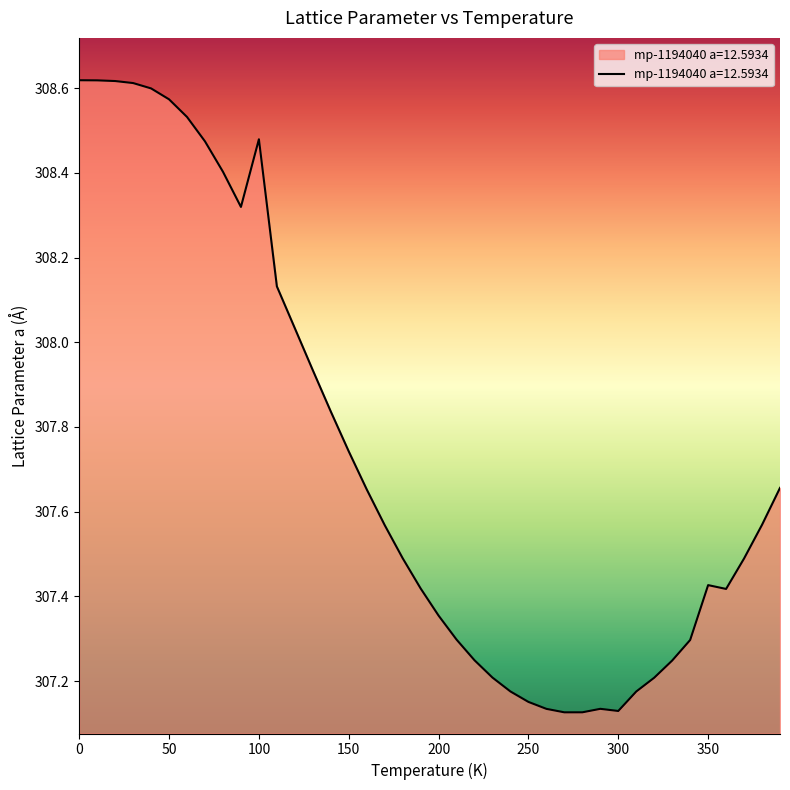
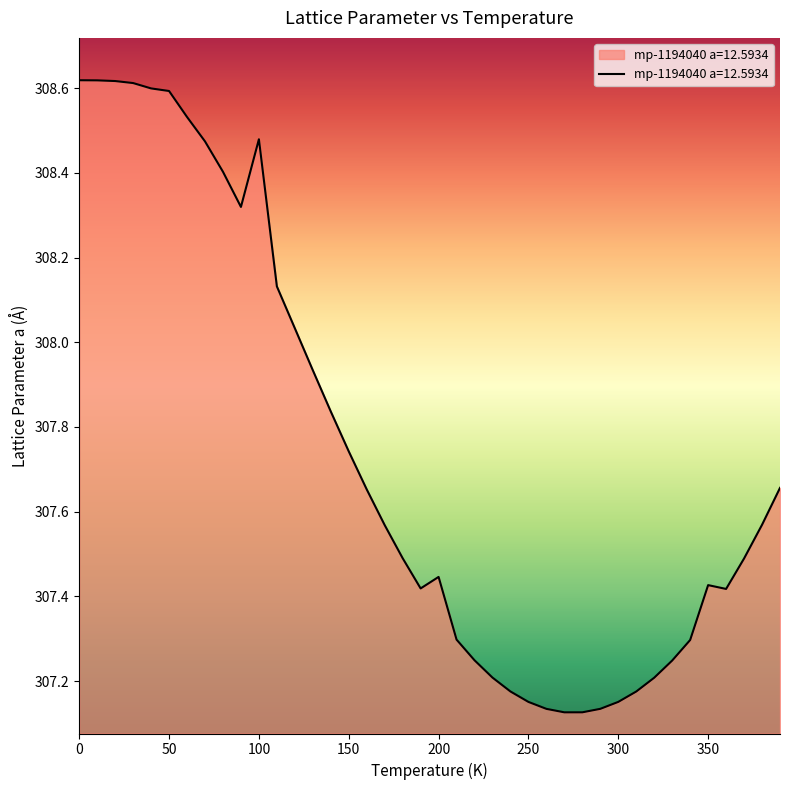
50: 308.57 -> 308.59
200: 307.35 -> 307.45
300: 307.13 -> 307.15
